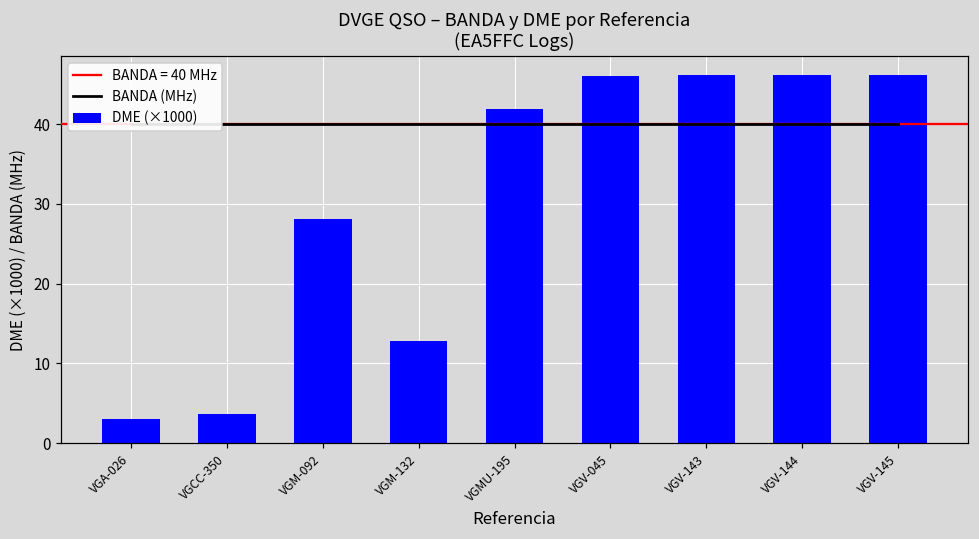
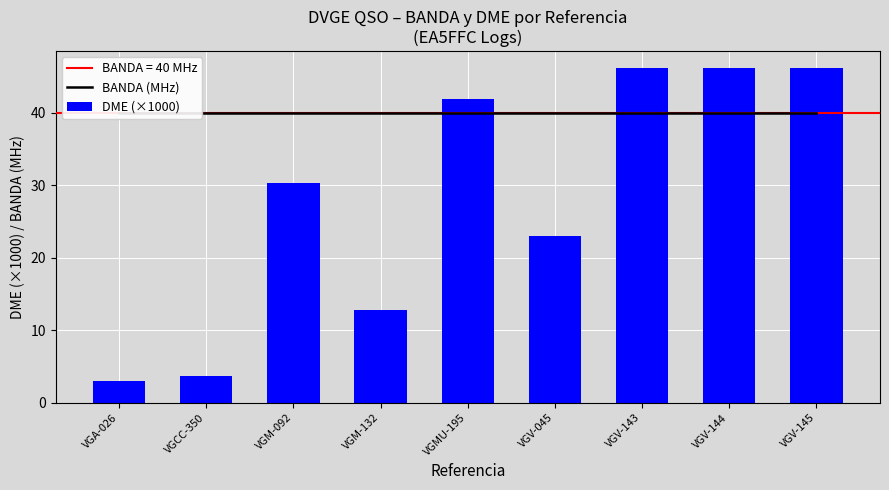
DME (×1000), VGM-092: 28 -> 30
DME (×1000), VGV-045: 46 -> 23
